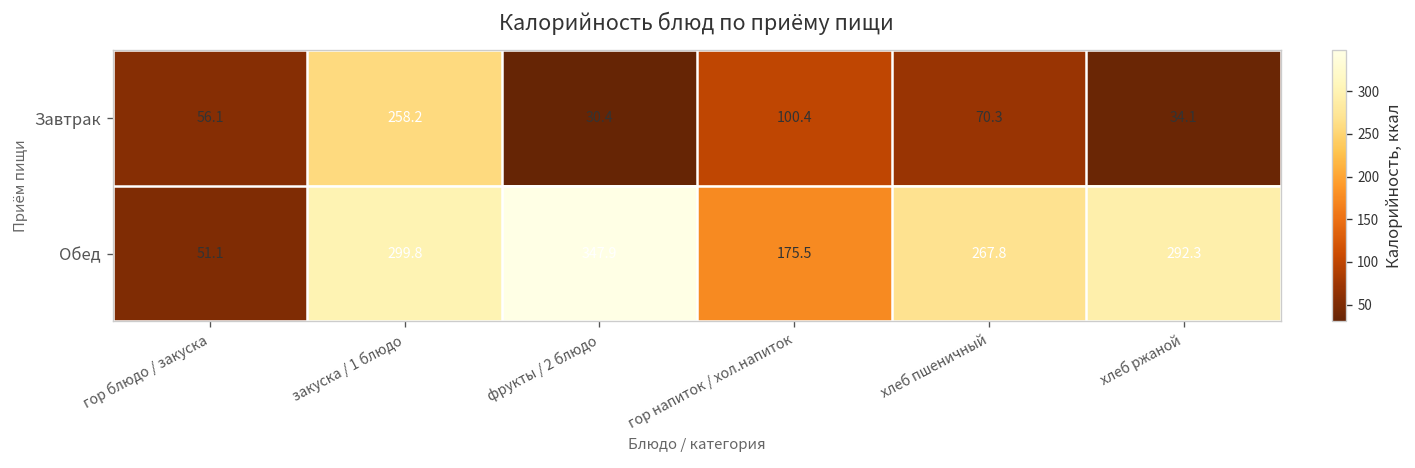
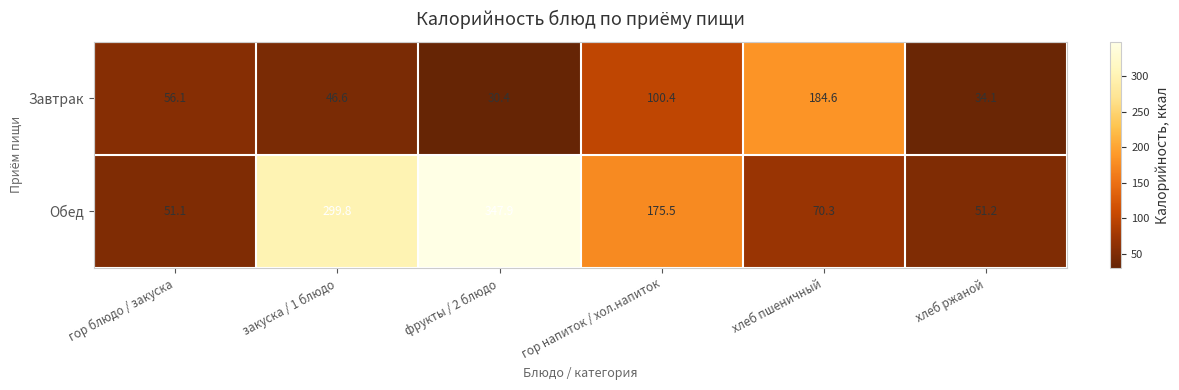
Завтрак, закуска / 1 блюдо: 258.2 -> 46.6
Завтрак, хлеб пшеничный: 70.3 -> 184.6
Обед, хлеб пшеничный: 267.8 -> 70.3
Обед, хлеб ржаной: 292.3 -> 51.2
